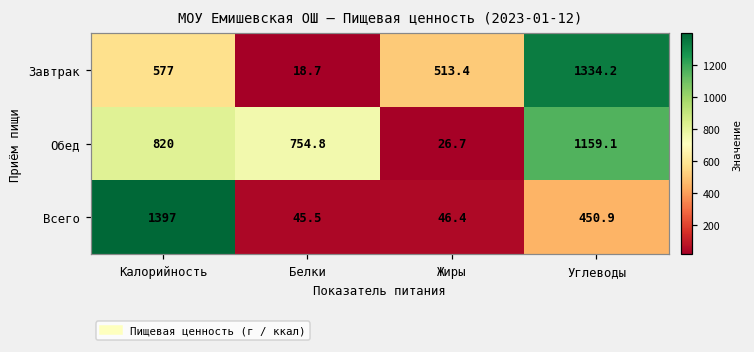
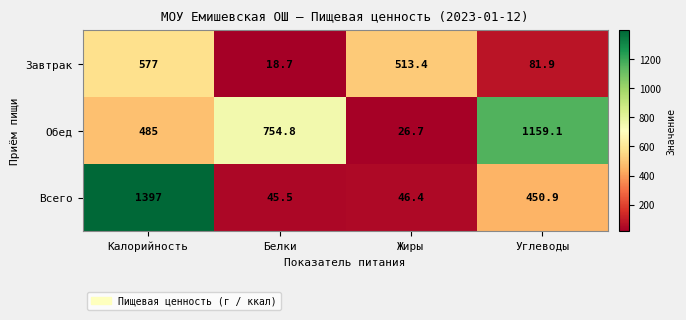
Завтрак, Углеводы: 1334.2 -> 81.9
Обед, Калорийность: 820 -> 485
